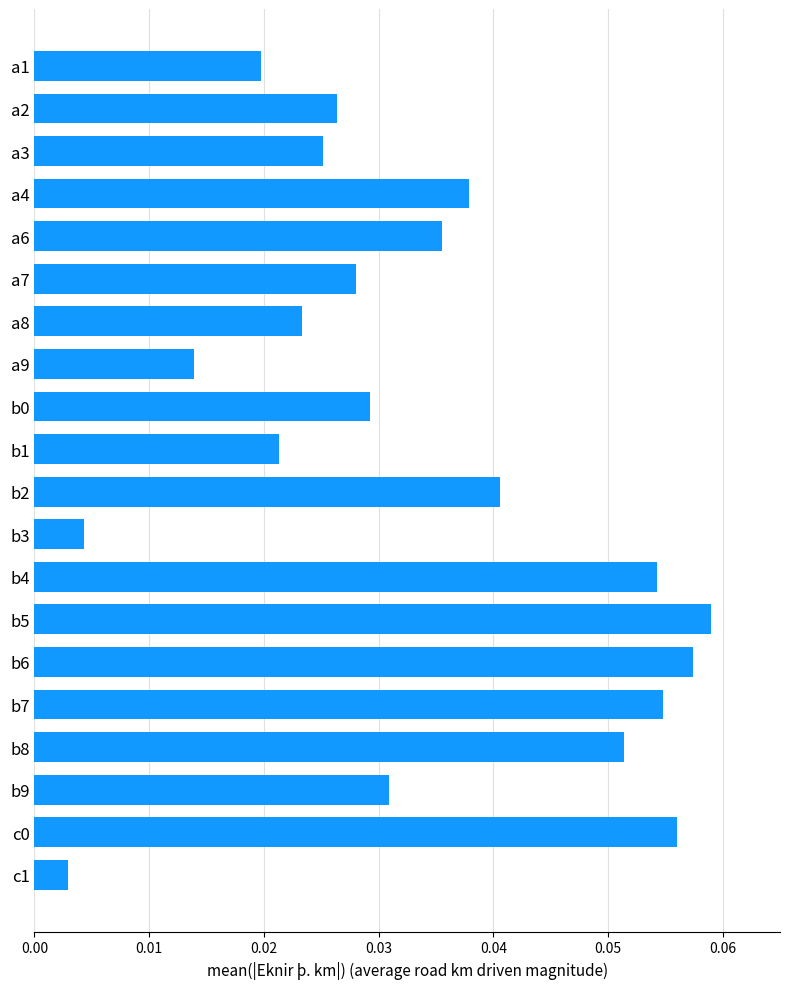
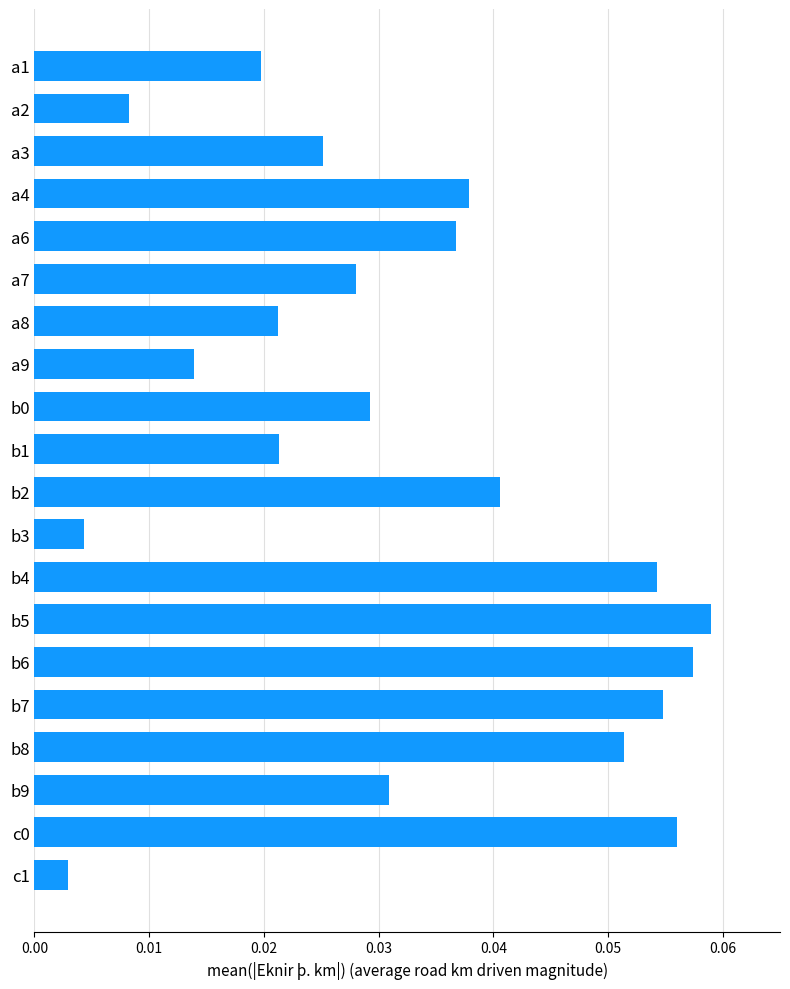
a2: 0.0264 -> 0.0082
a6: 0.0355 -> 0.0367
a8: 0.0233 -> 0.0212
